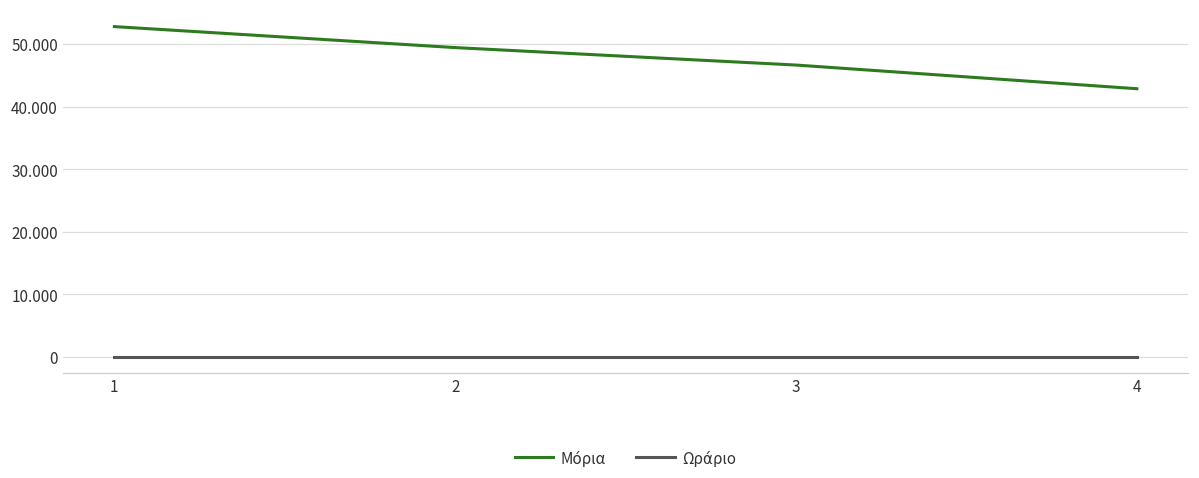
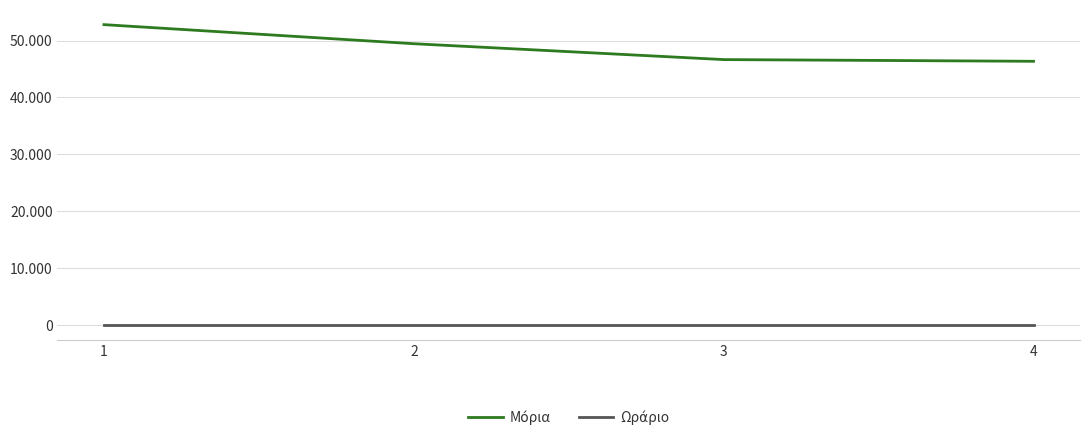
Μόρια, 4: 43 -> 46
